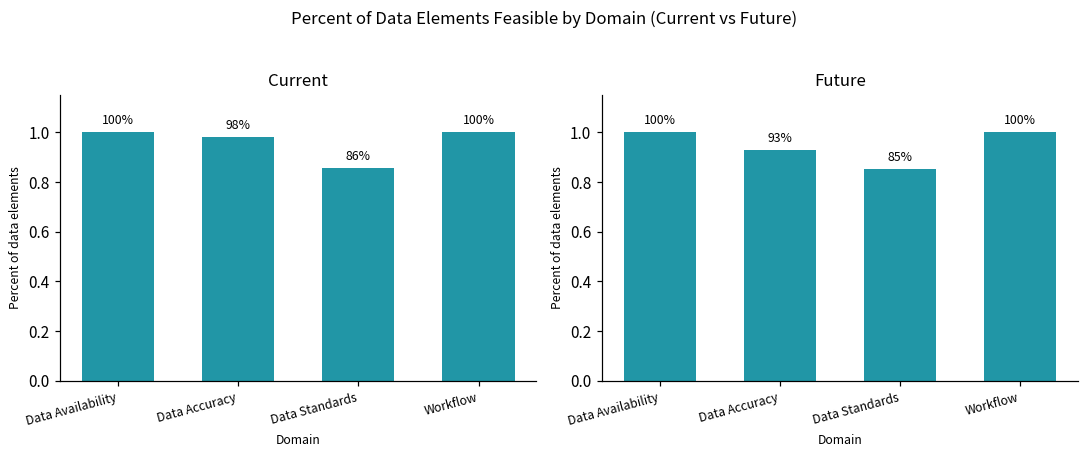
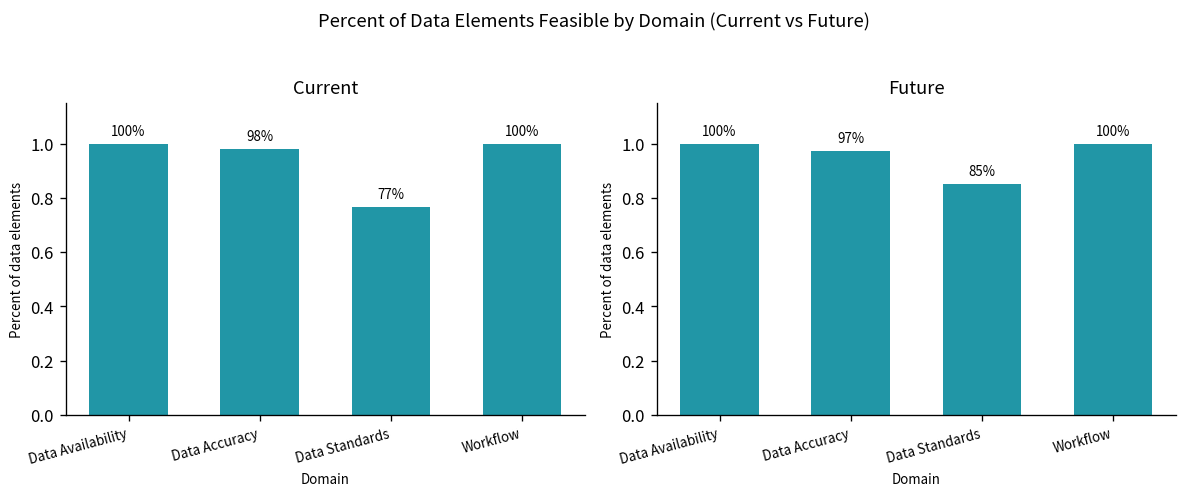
Current, Data Standards: 86% -> 77%
Future, Data Accuracy: 93% -> 97%
